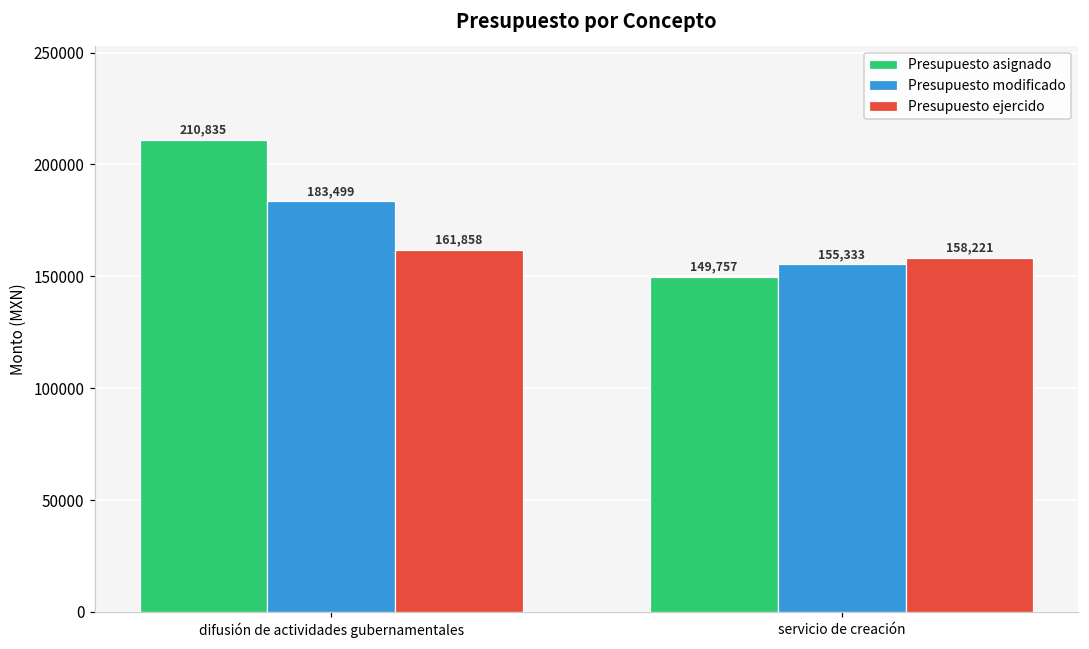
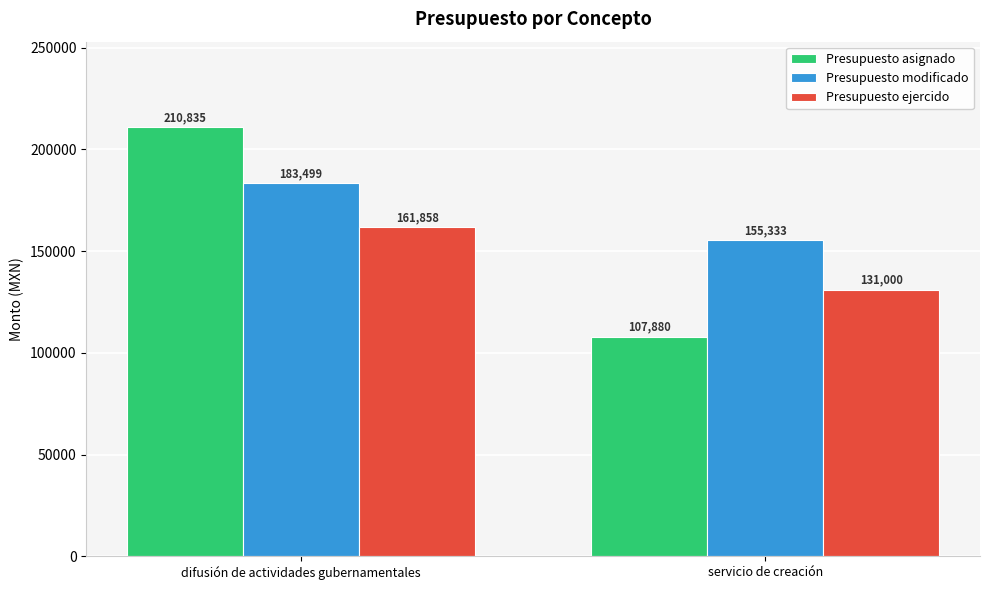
Presupuesto asignado, servicio de creación: 149,757 -> 107,880
Presupuesto ejercido, servicio de creación: 158,221 -> 131,000
